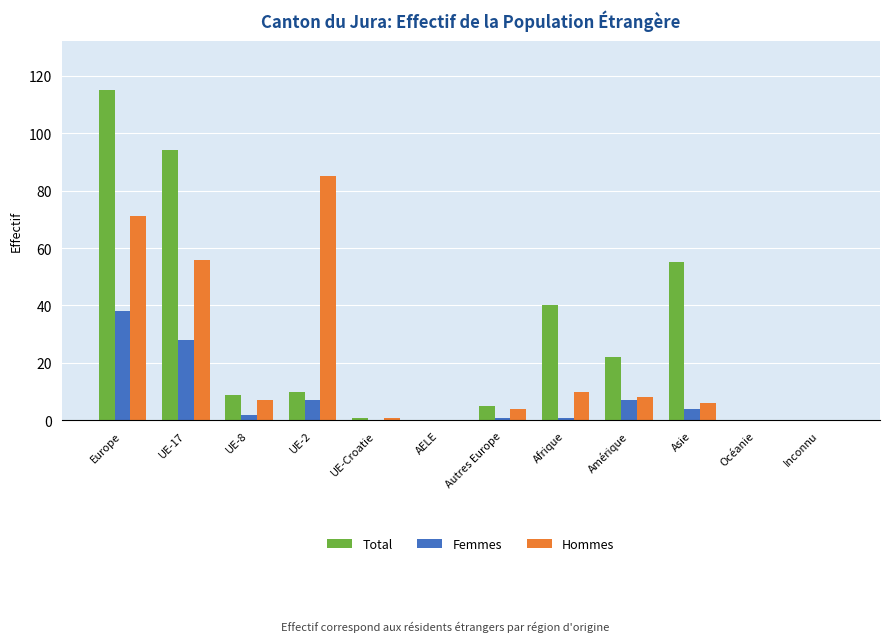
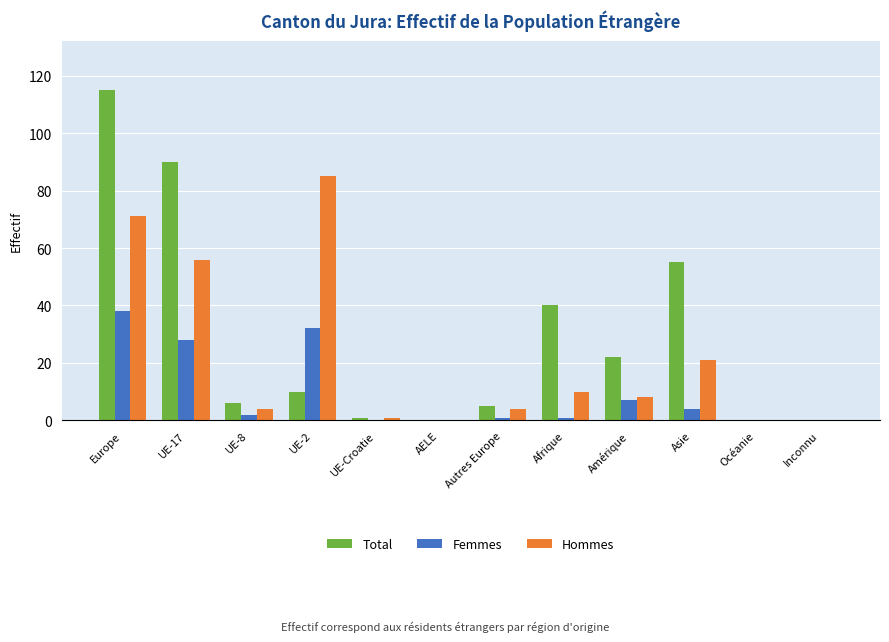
Total, UE-17: 94 -> 90
Total, UE-8: 9 -> 6
Hommes, UE-8: 7 -> 4
Femmes, UE-2: 7 -> 32
Hommes, Asie: 6 -> 21
